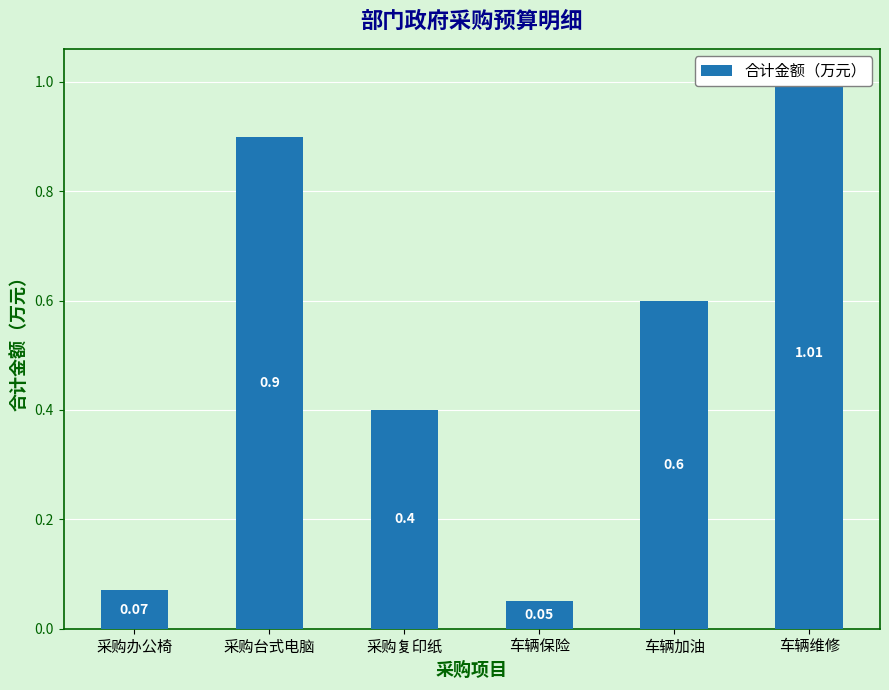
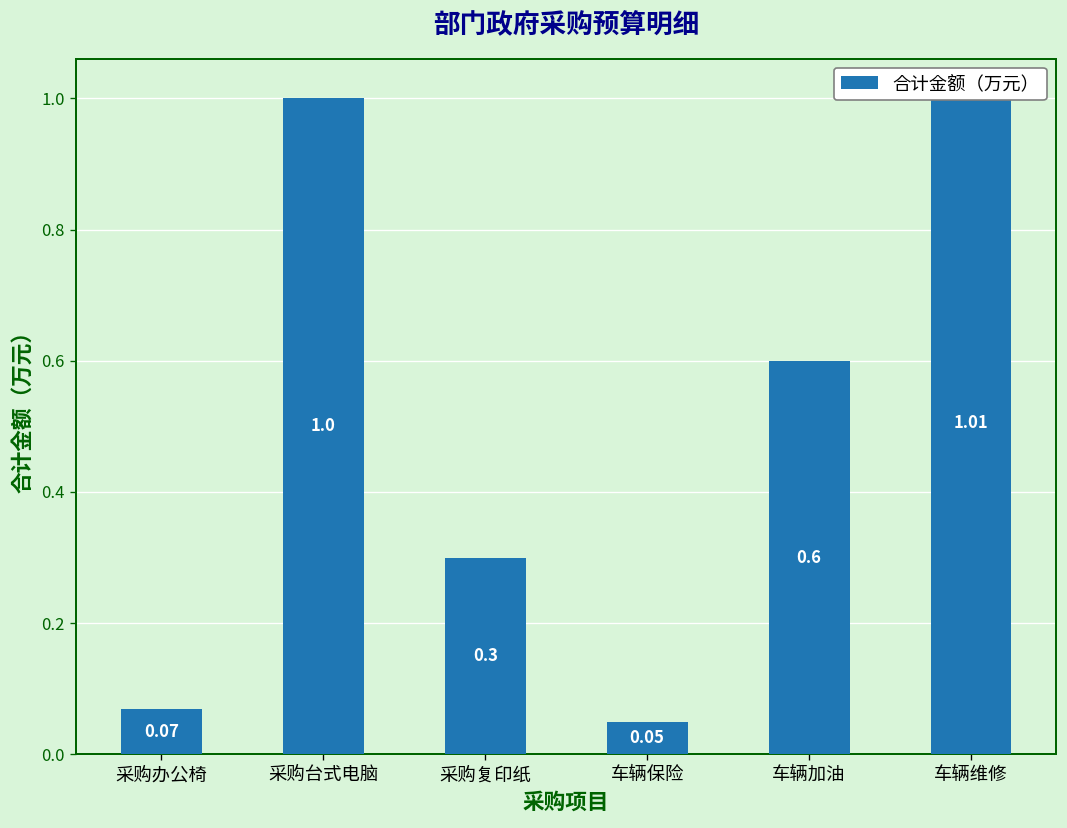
采购台式电脑: 0.9 -> 1.0
采购复印纸: 0.4 -> 0.3
